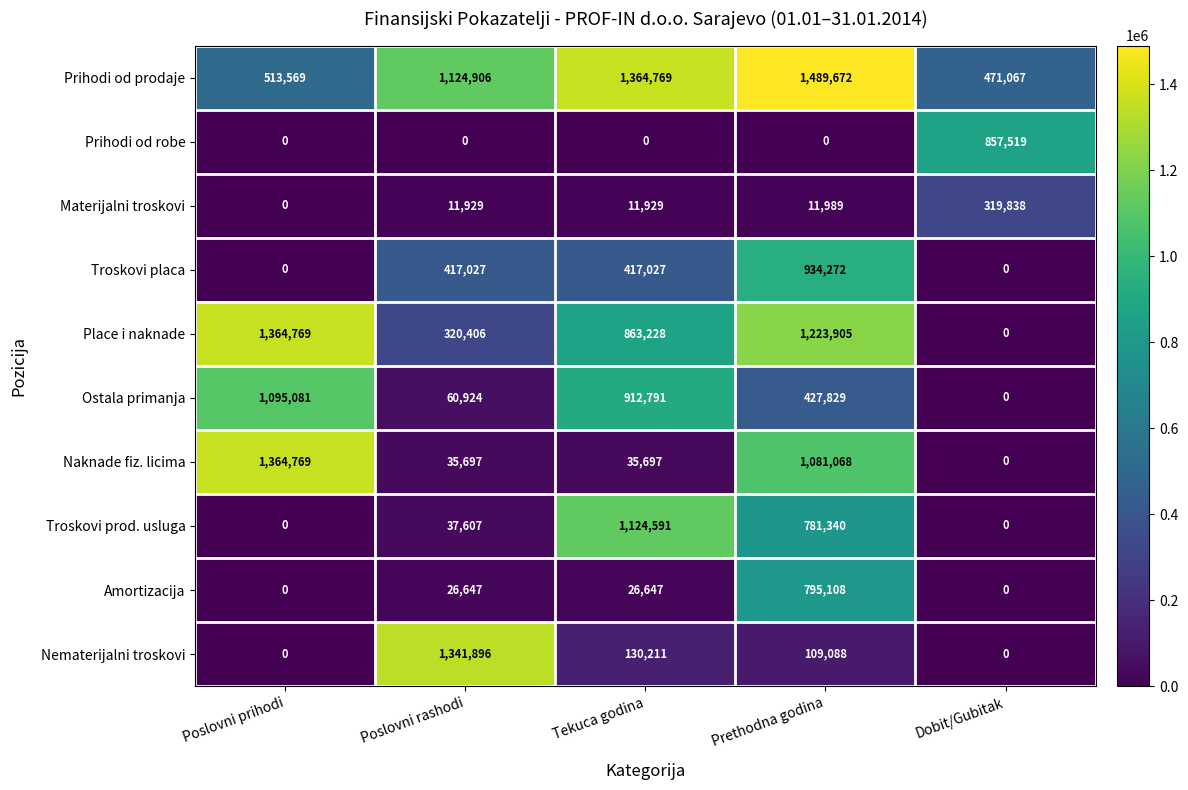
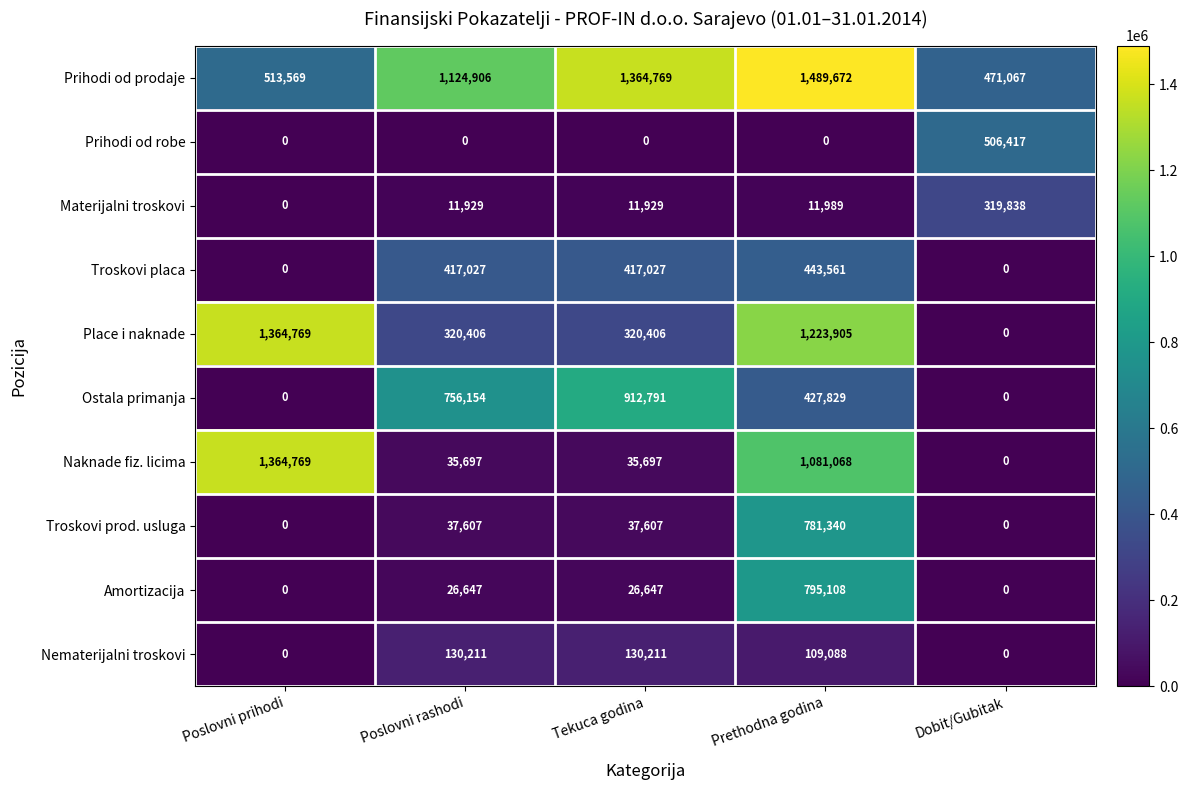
Prihodi od robe, Dobit/Gubitak: 857,519 -> 506,417
Troskovi placa, Prethodna godina: 934,272 -> 443,561
Place i naknade, Tekuca godina: 863,228 -> 320,406
Ostala primanja, Poslovni prihodi: 1,095,081 -> 0
Ostala primanja, Poslovni rashodi: 60,924 -> 756,154
Troskovi prod. usluga, Tekuca godina: 1,124,591 -> 37,607
Nematerijalni troskovi, Poslovni rashodi: 1,341,896 -> 130,211
